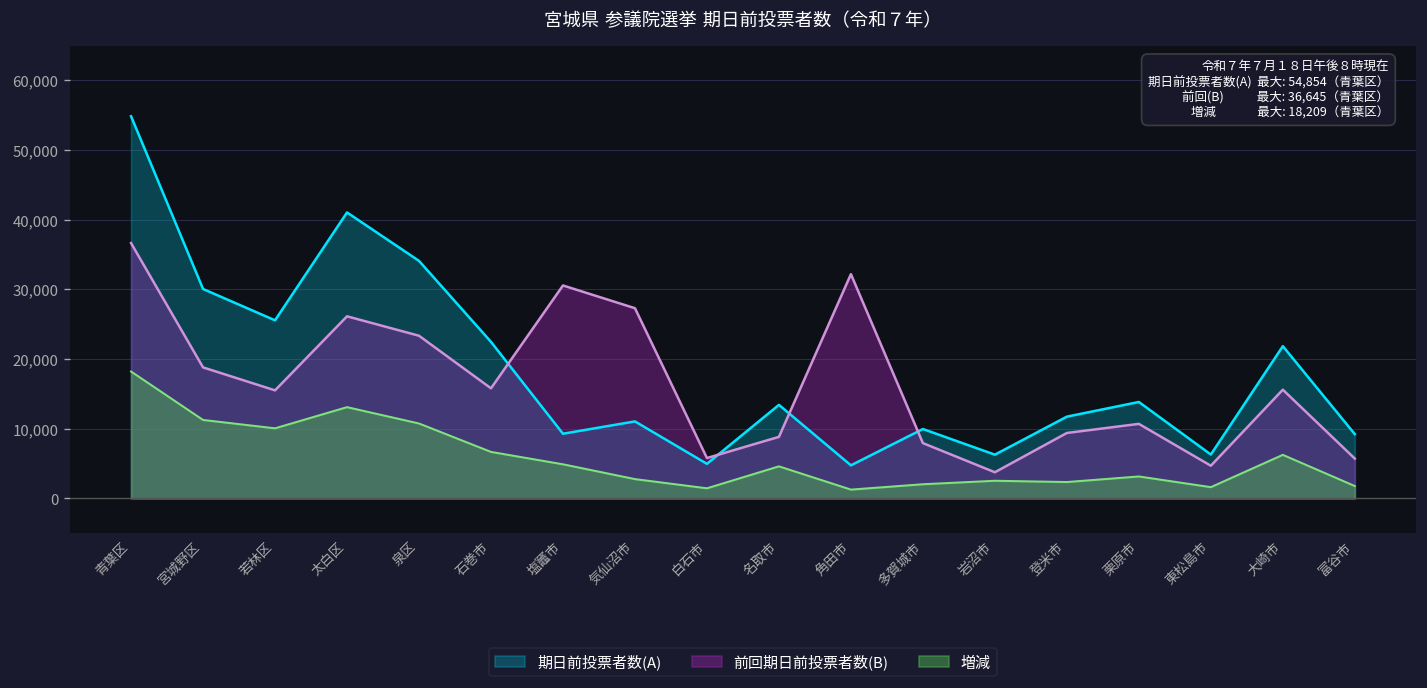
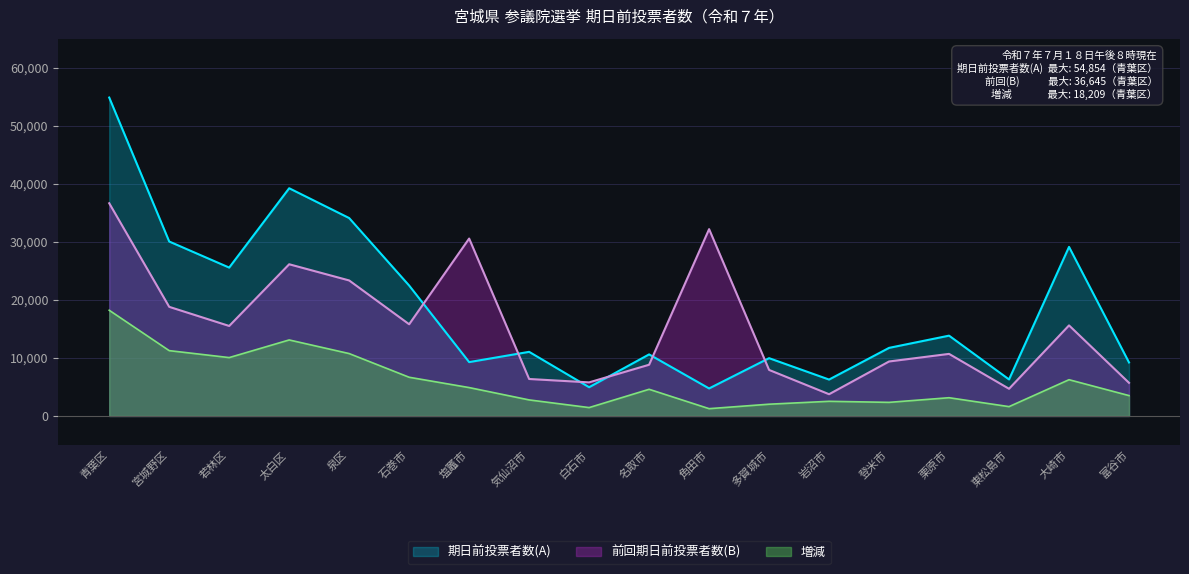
期日前投票者数(A), 太白区: 41,000 -> 39,000
前回期日前投票者数(B), 気仙沼市: 27,000 -> 6,000
期日前投票者数(A), 名取市: 13,000 -> 11,000
期日前投票者数(A), 大崎市: 22,000 -> 29,000
増減, 富谷市: 2,000 -> 4,000
